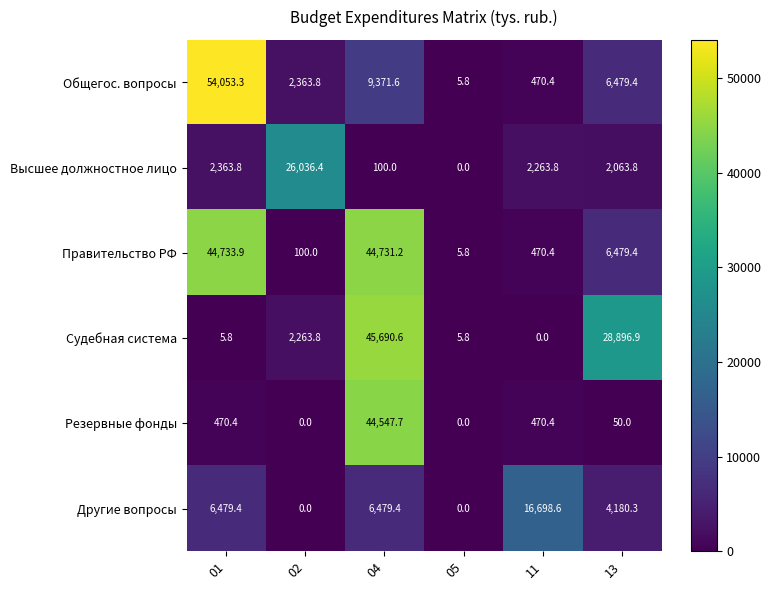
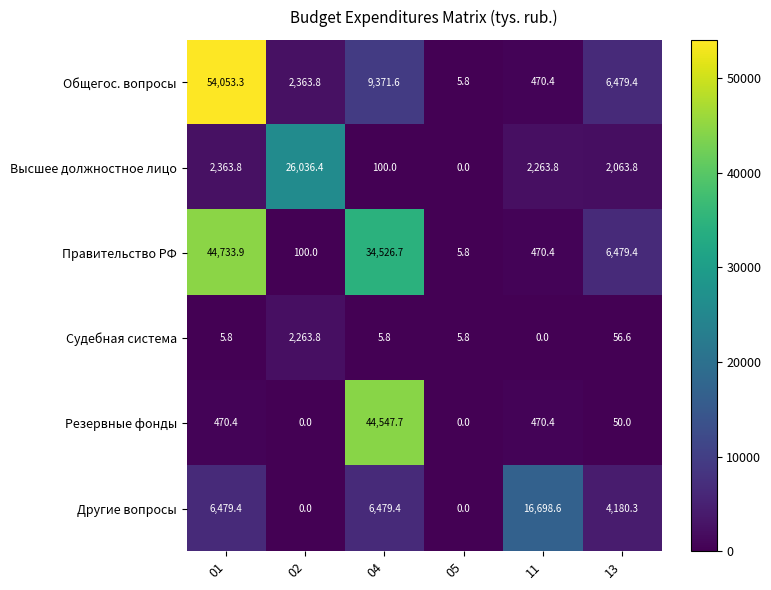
Правительство РФ, 04: 44,731.2 -> 34,526.7
Судебная система, 04: 45,690.6 -> 5.8
Судебная система, 13: 28,896.9 -> 56.6
